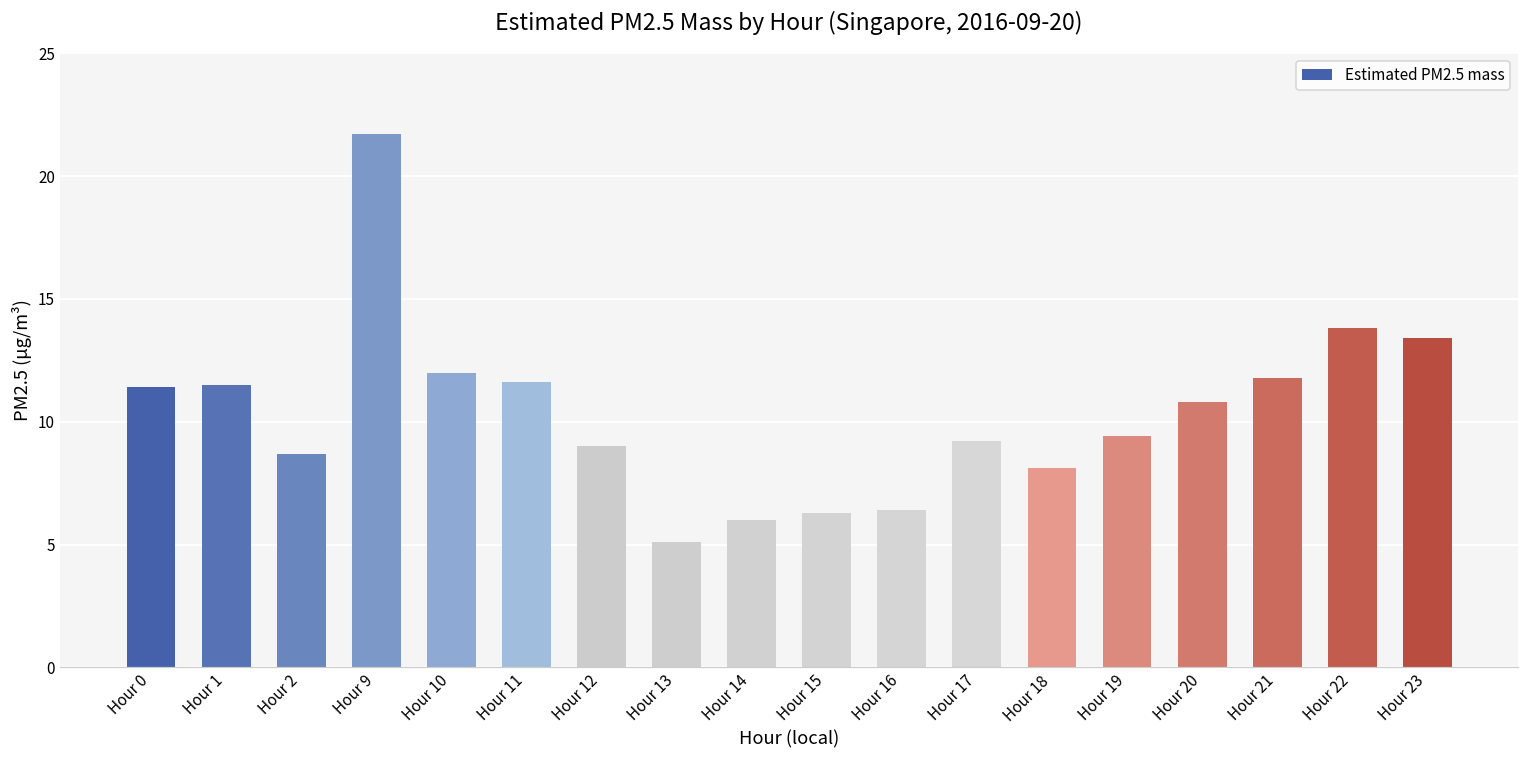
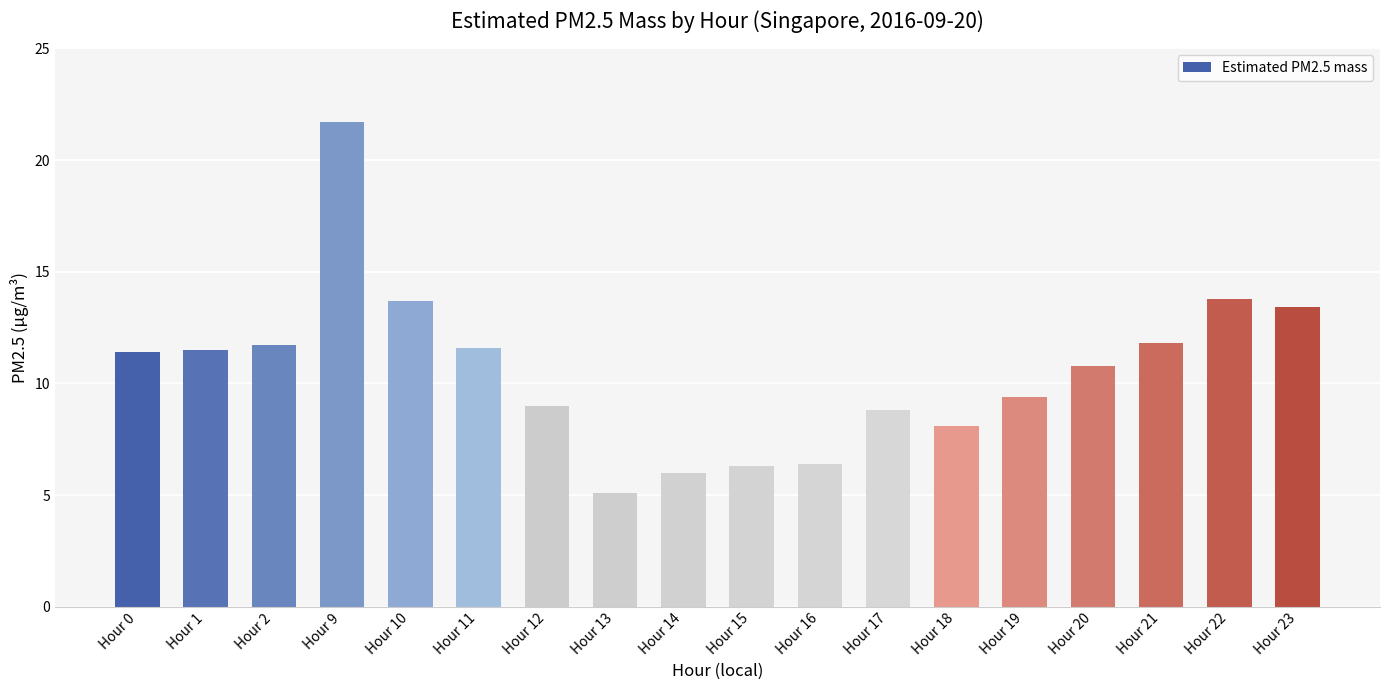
Hour 2: 8.7 -> 11.7
Hour 10: 12.0 -> 13.7
Hour 17: 9.2 -> 8.8
